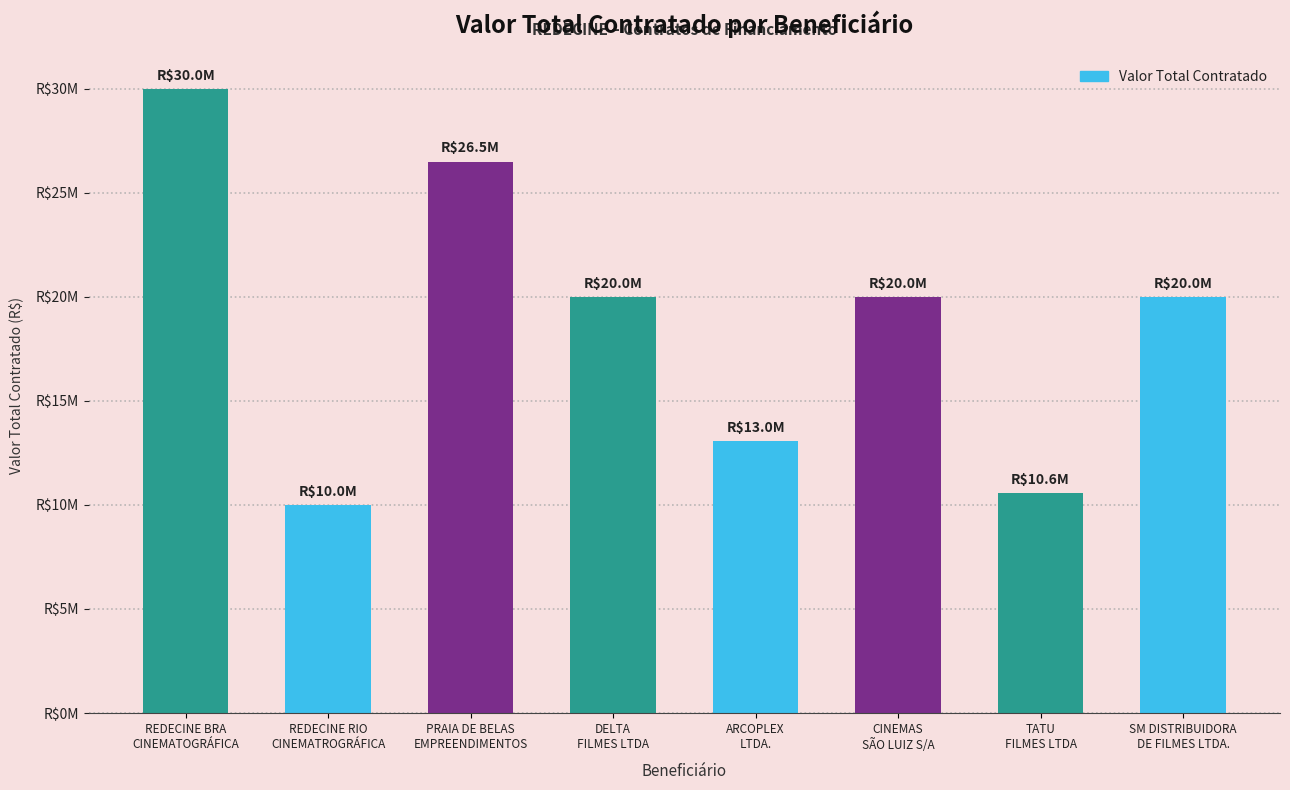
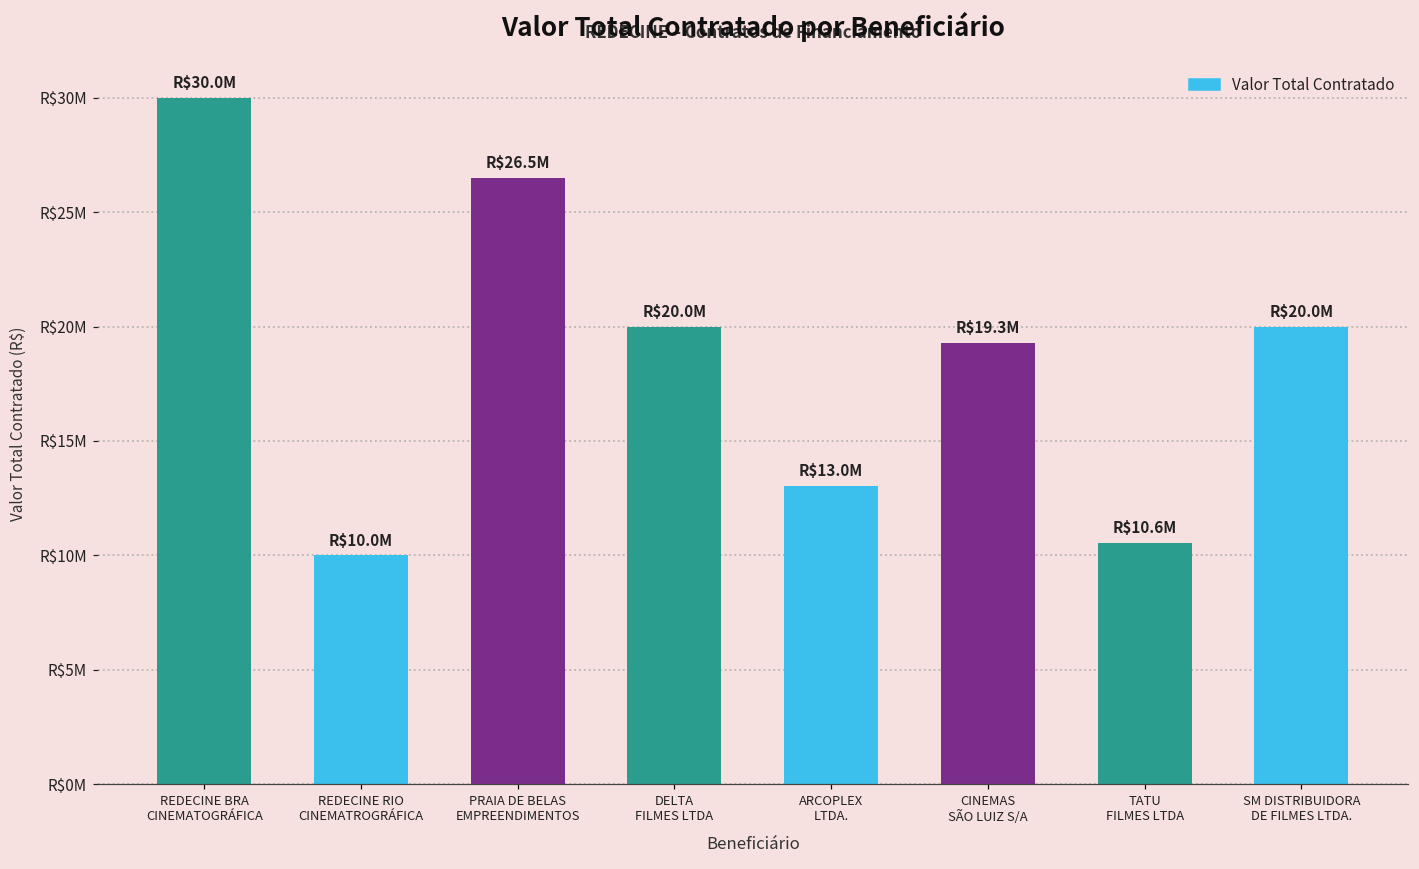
CINEMAS SÃO LUIZ S/A: $20.0M -> $19.3M
